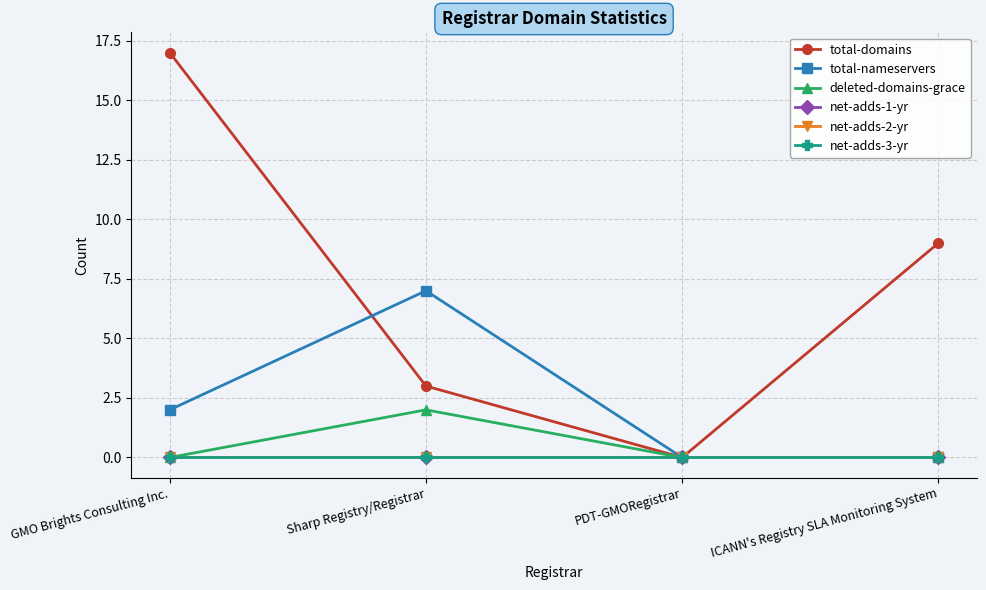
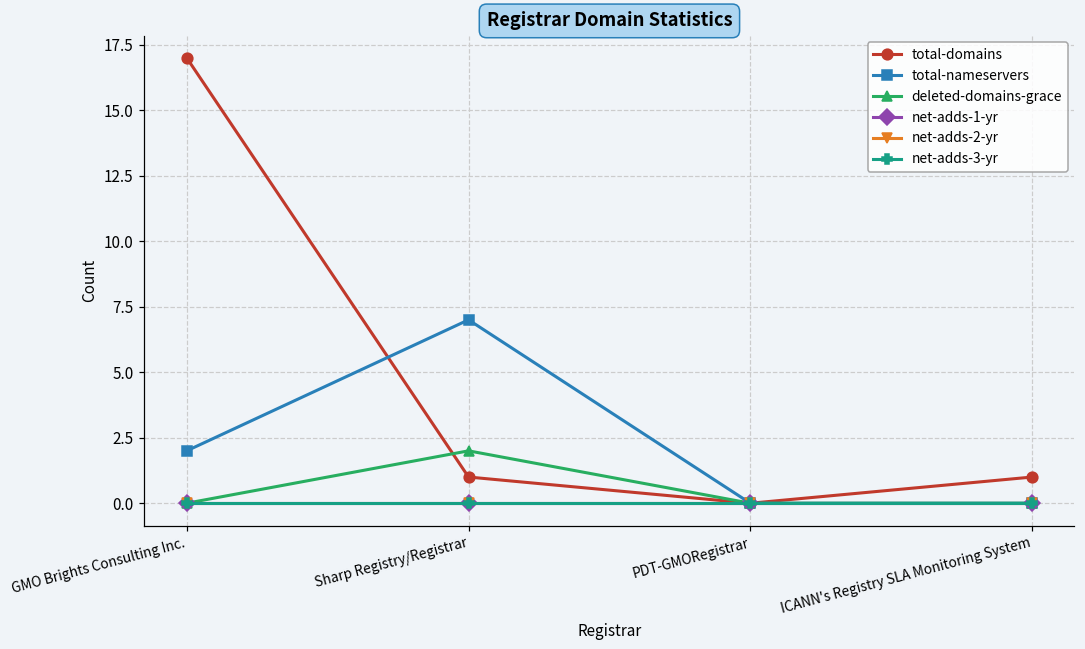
total-domains, Sharp Registry/Registrar: 3 -> 1
total-domains, ICANN's Registry SLA Monitoring System: 9 -> 1
